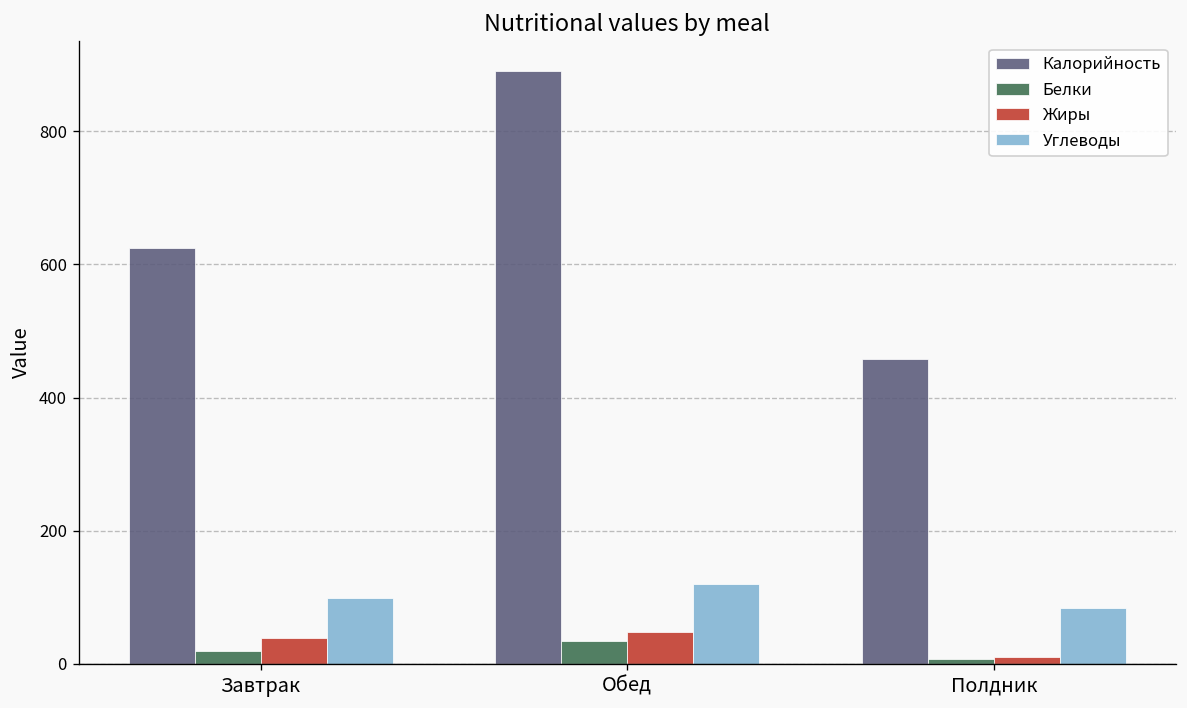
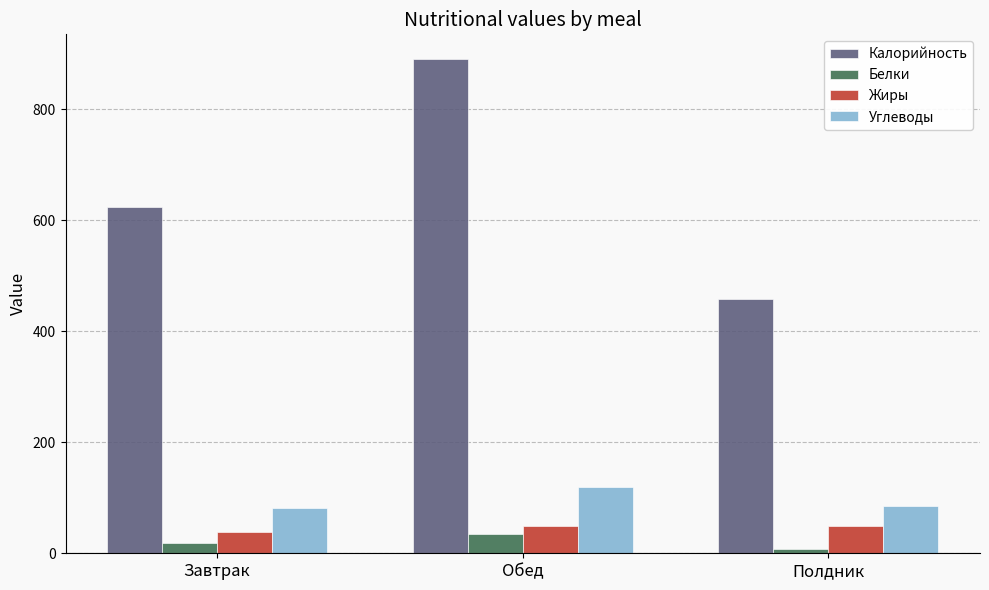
Углеводы, Завтрак: 100 -> 80
Жиры, Полдник: 10 -> 50
